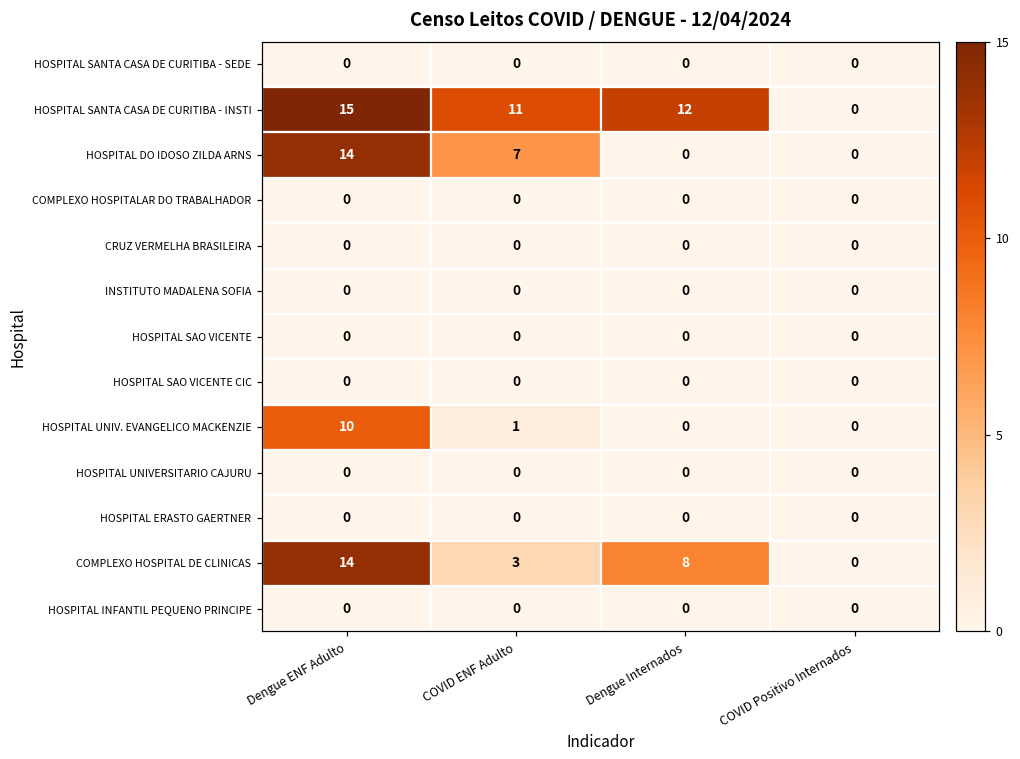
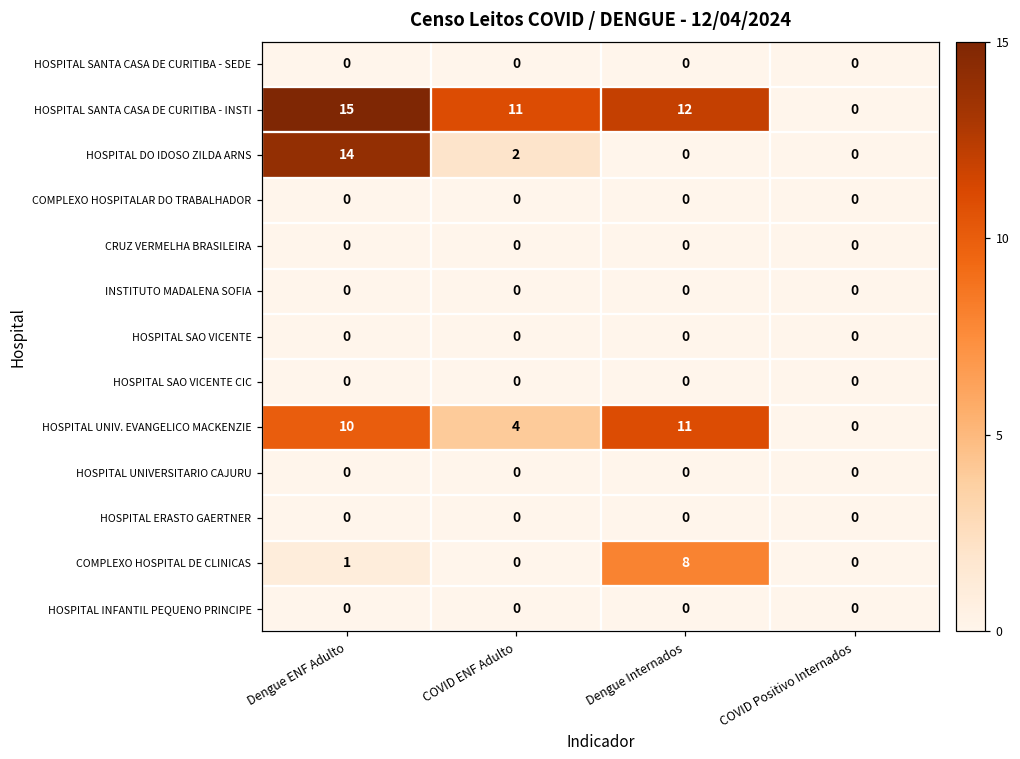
HOSPITAL DO IDOSO ZILDA ARNS, COVID ENF Adulto: 7 -> 2
HOSPITAL UNIV. EVANGELICO MACKENZIE, COVID ENF Adulto: 1 -> 4
HOSPITAL UNIV. EVANGELICO MACKENZIE, Dengue Internados: 0 -> 11
COMPLEXO HOSPITAL DE CLINICAS, Dengue ENF Adulto: 14 -> 1
COMPLEXO HOSPITAL DE CLINICAS, COVID ENF Adulto: 3 -> 0
